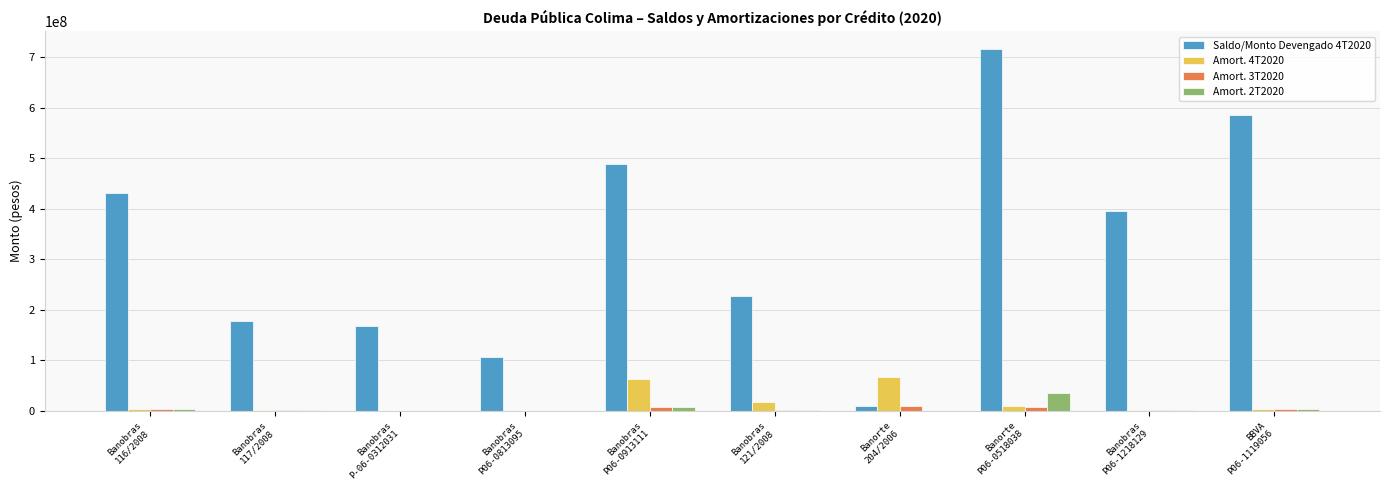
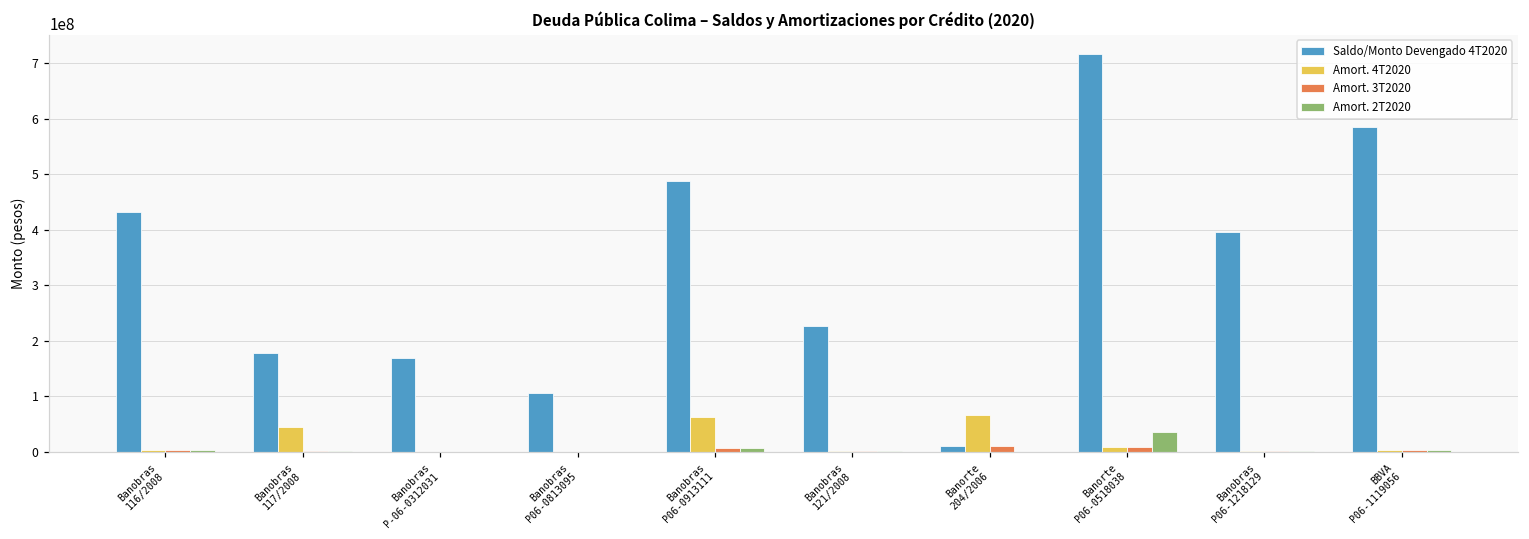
Amort. 4T2020, Banobras 117/2008: 0 -> 40000000
Amort. 4T2020, Banobras 121/2008: 20000000 -> 0
